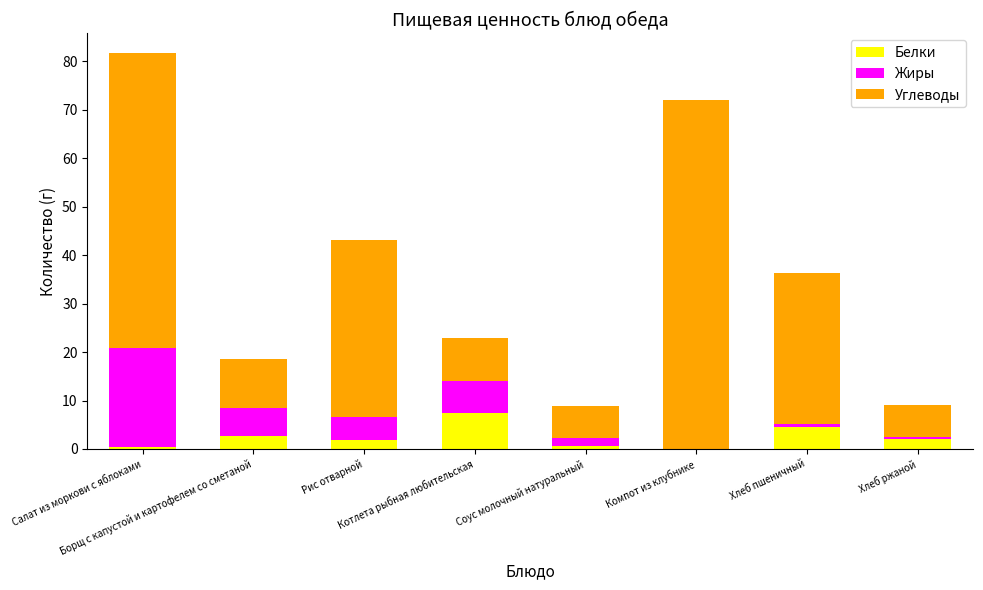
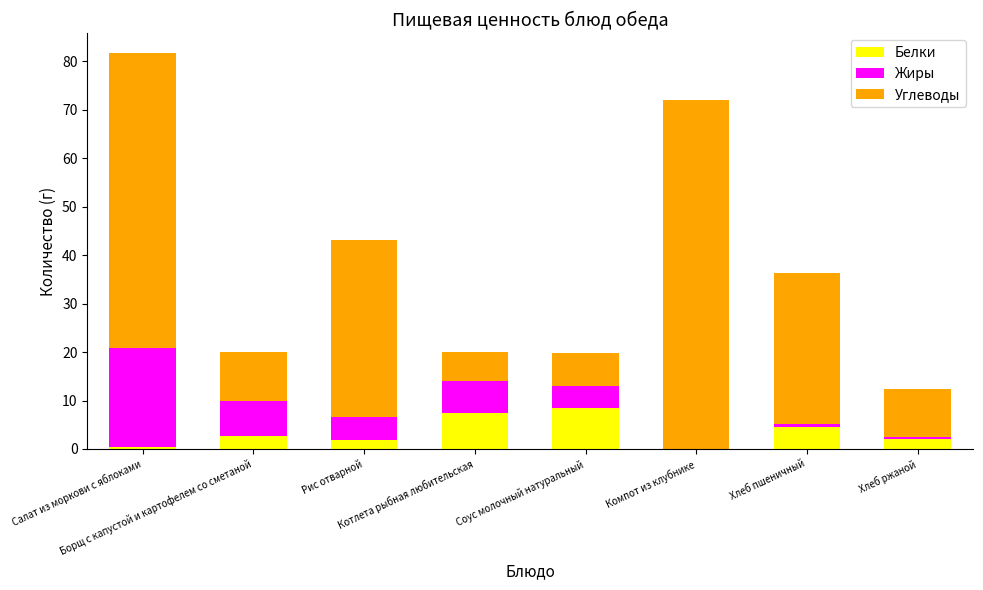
Жиры, Борщ с капустой и картофелем со сметаной: 6 -> 7
Углеводы, Котлета рыбная любительская: 9 -> 6
Белки, Соус молочный натуральный: 1 -> 9
Жиры, Соус молочный натуральный: 2 -> 5
Углеводы, Хлеб ржаной: 7 -> 10
